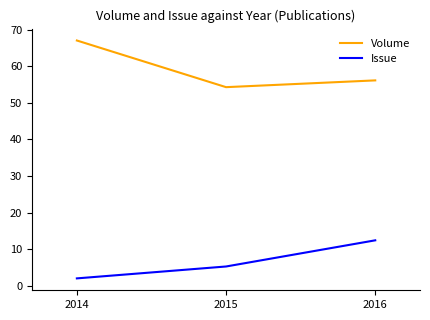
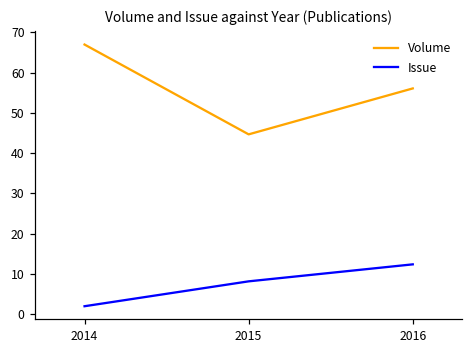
Volume, 2015: 54 -> 45
Issue, 2015: 5 -> 8
